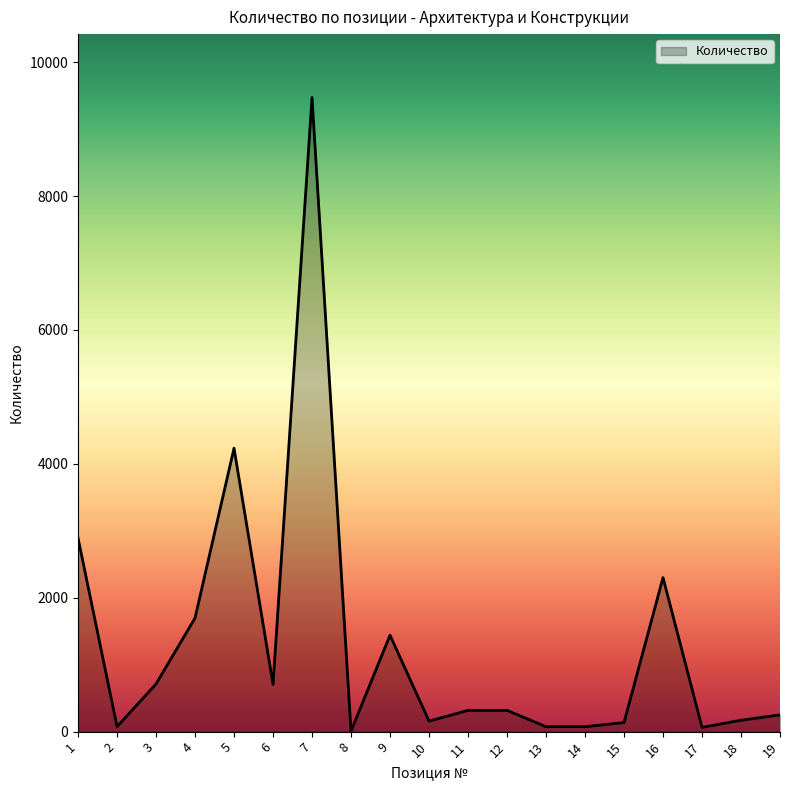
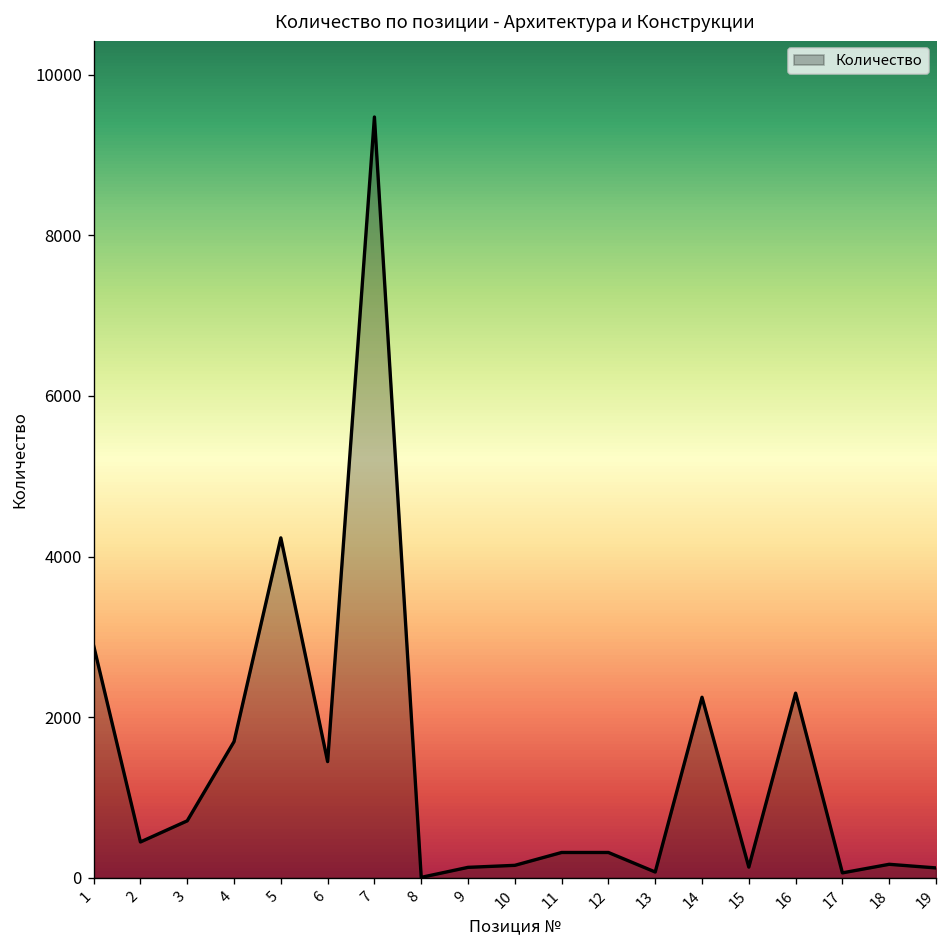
2: 100 -> 400
6: 700 -> 1400
9: 1400 -> 100
14: 100 -> 2200
19: 300 -> 100
